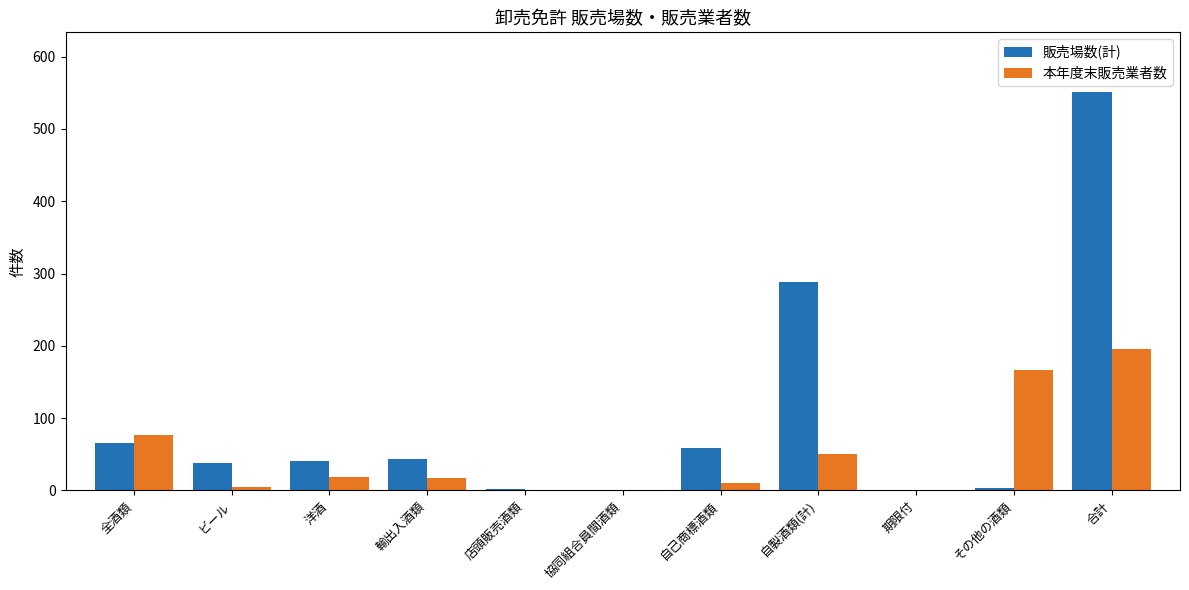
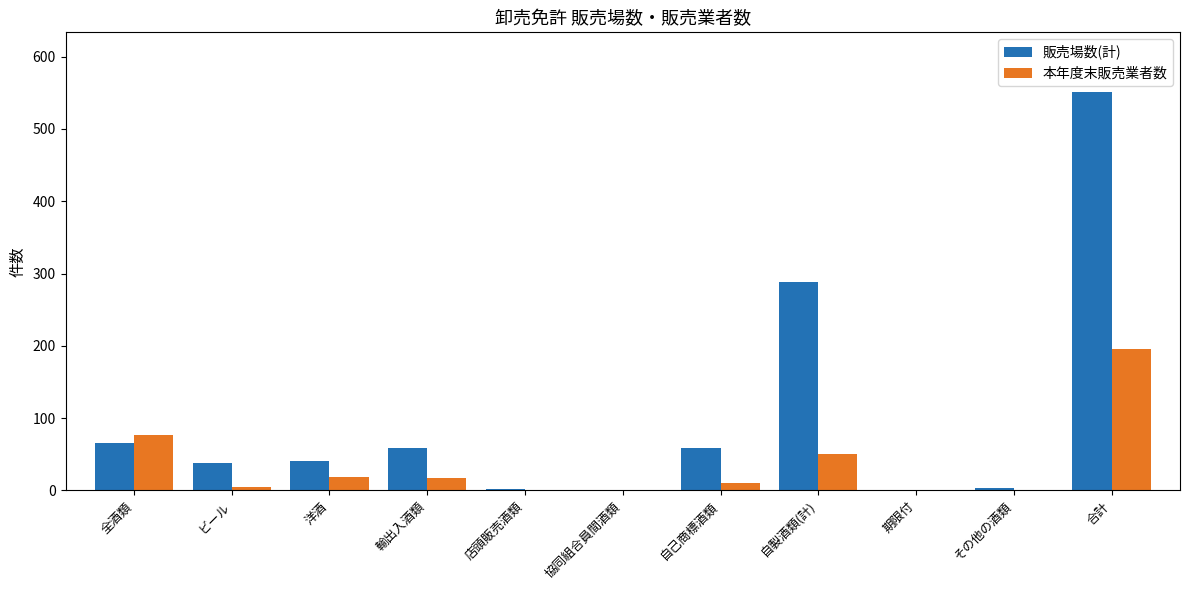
販売場数(計), 輸出入酒類: 40 -> 60
本年度末販売業者数, その他の酒類: 170 -> 0
